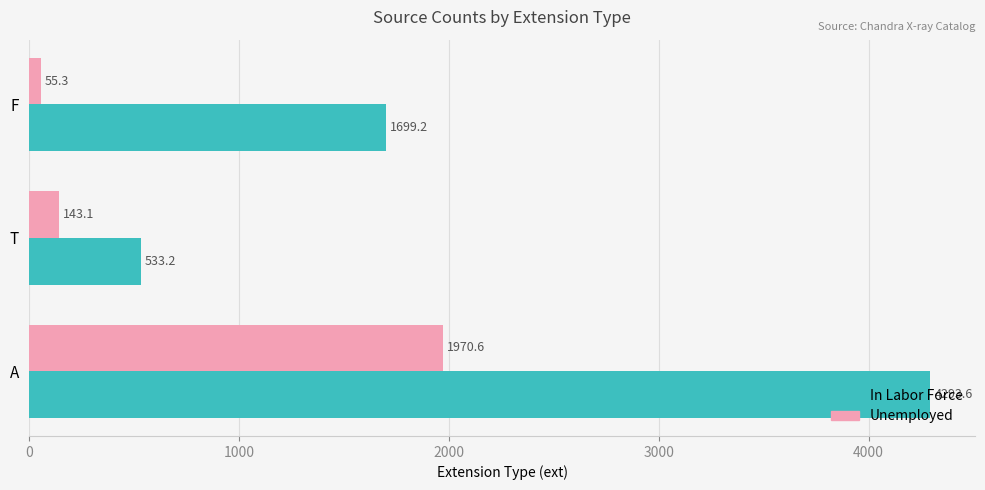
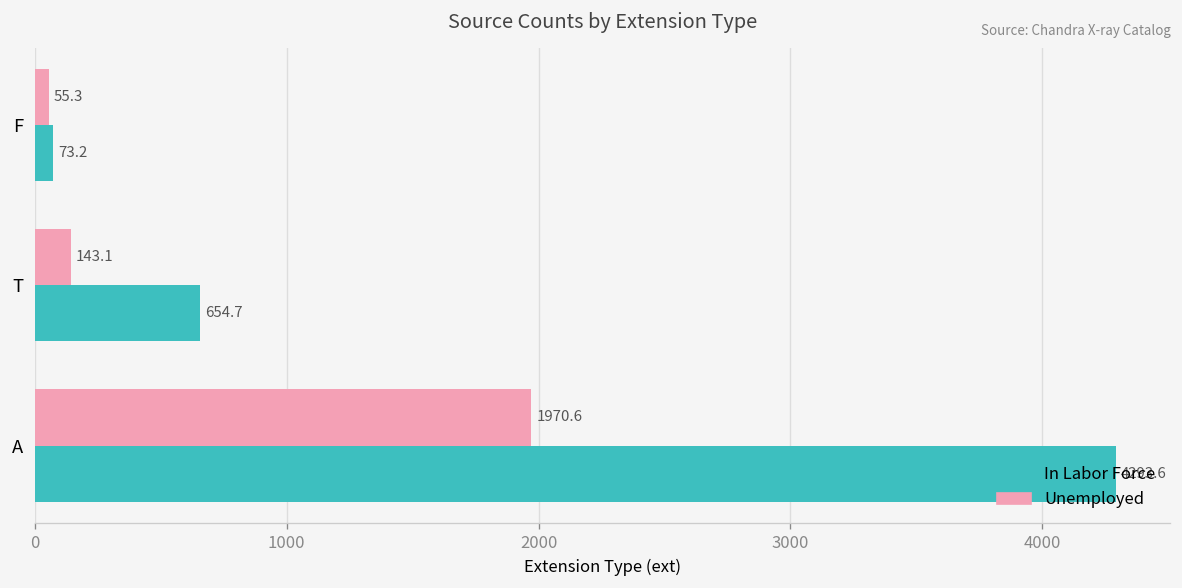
In Labor Force, F: 1699.2 -> 73.2
In Labor Force, T: 533.2 -> 654.7
